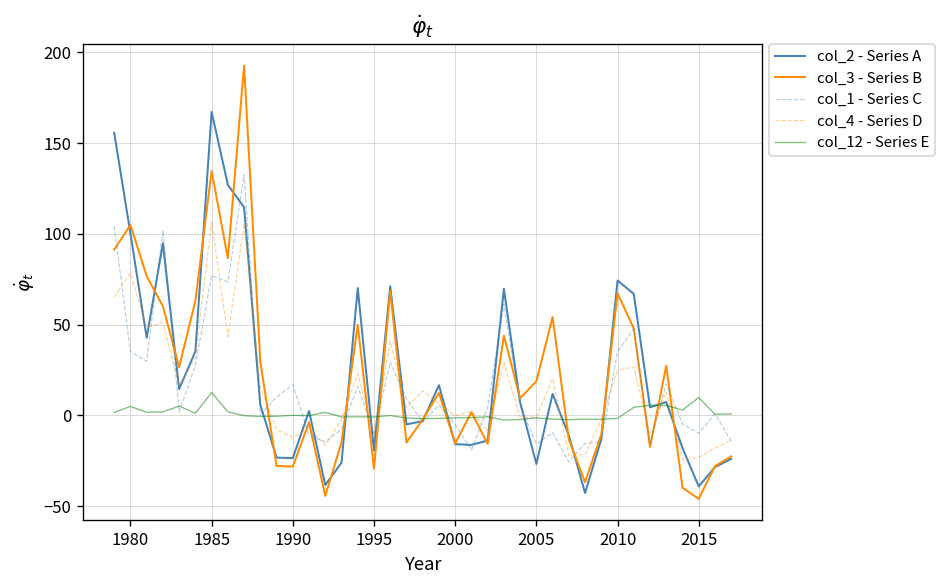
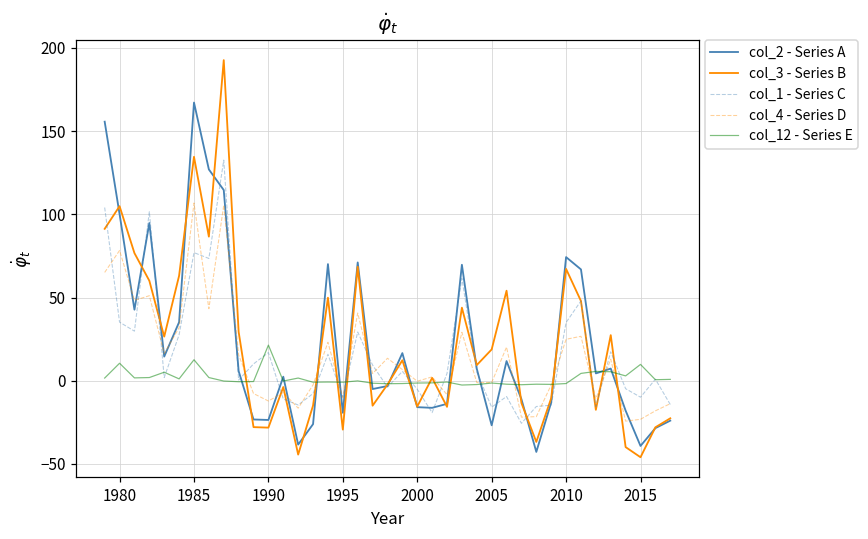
col_12 - Series E, 1980: 5 -> 11
col_12 - Series E, 1990: 0 -> 21
